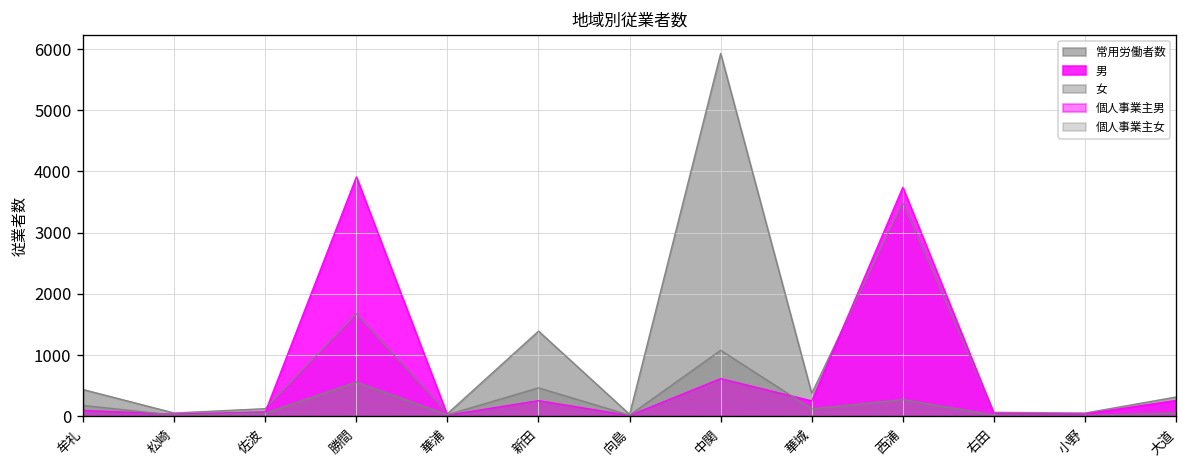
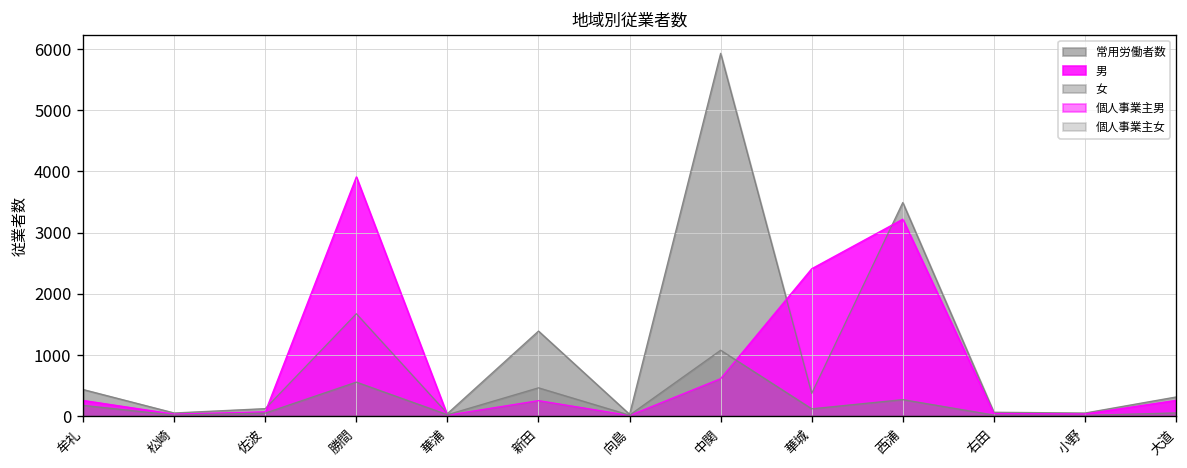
男, 牟礼: 100 -> 300
男, 華城: 300 -> 2400
男, 西浦: 3700 -> 3200
